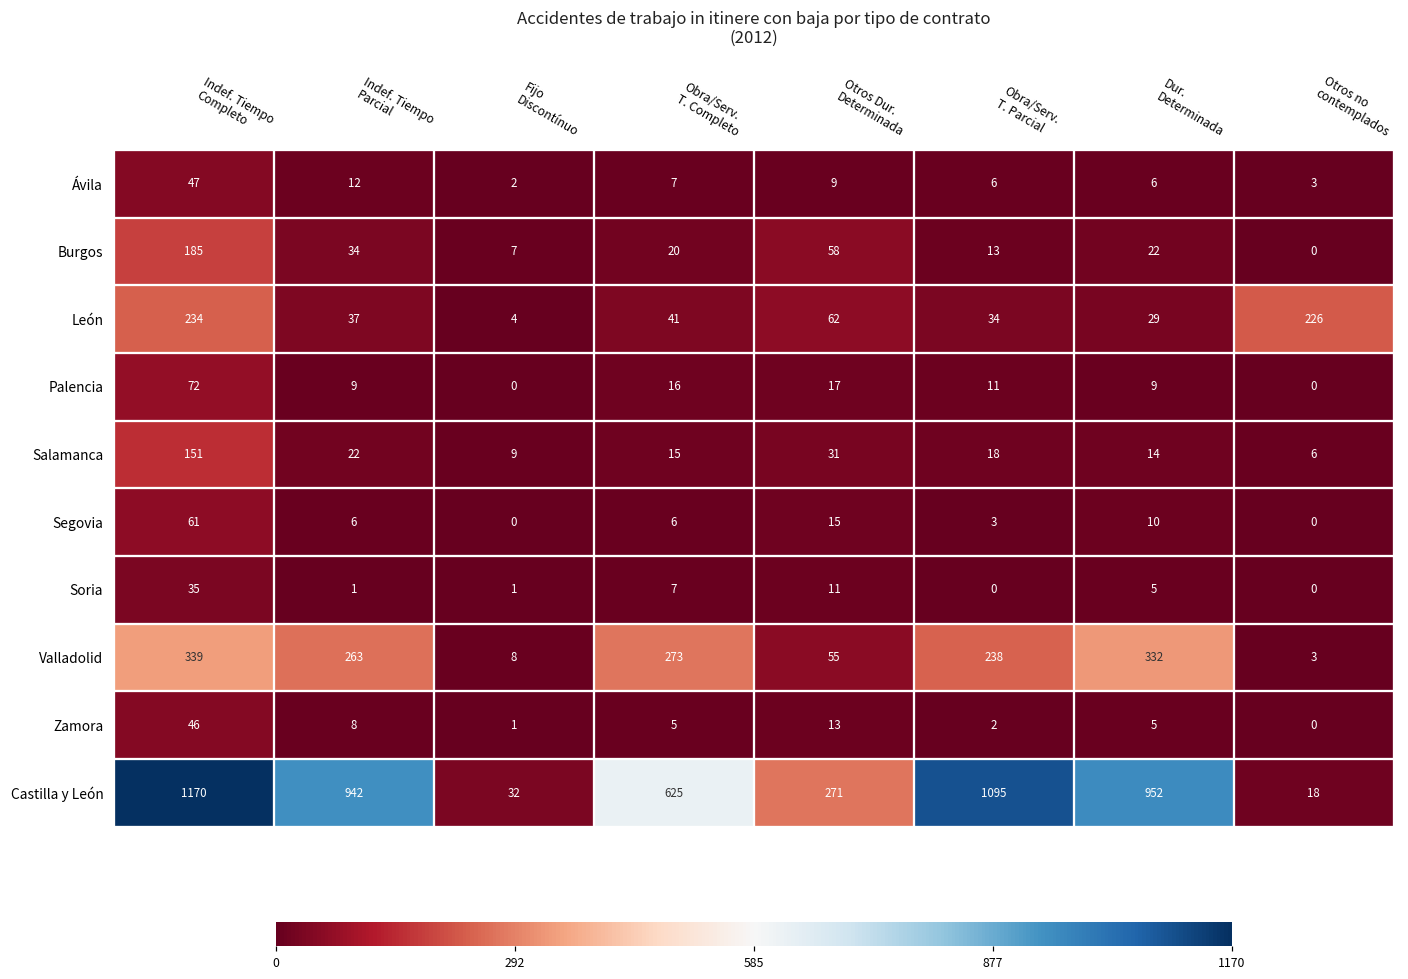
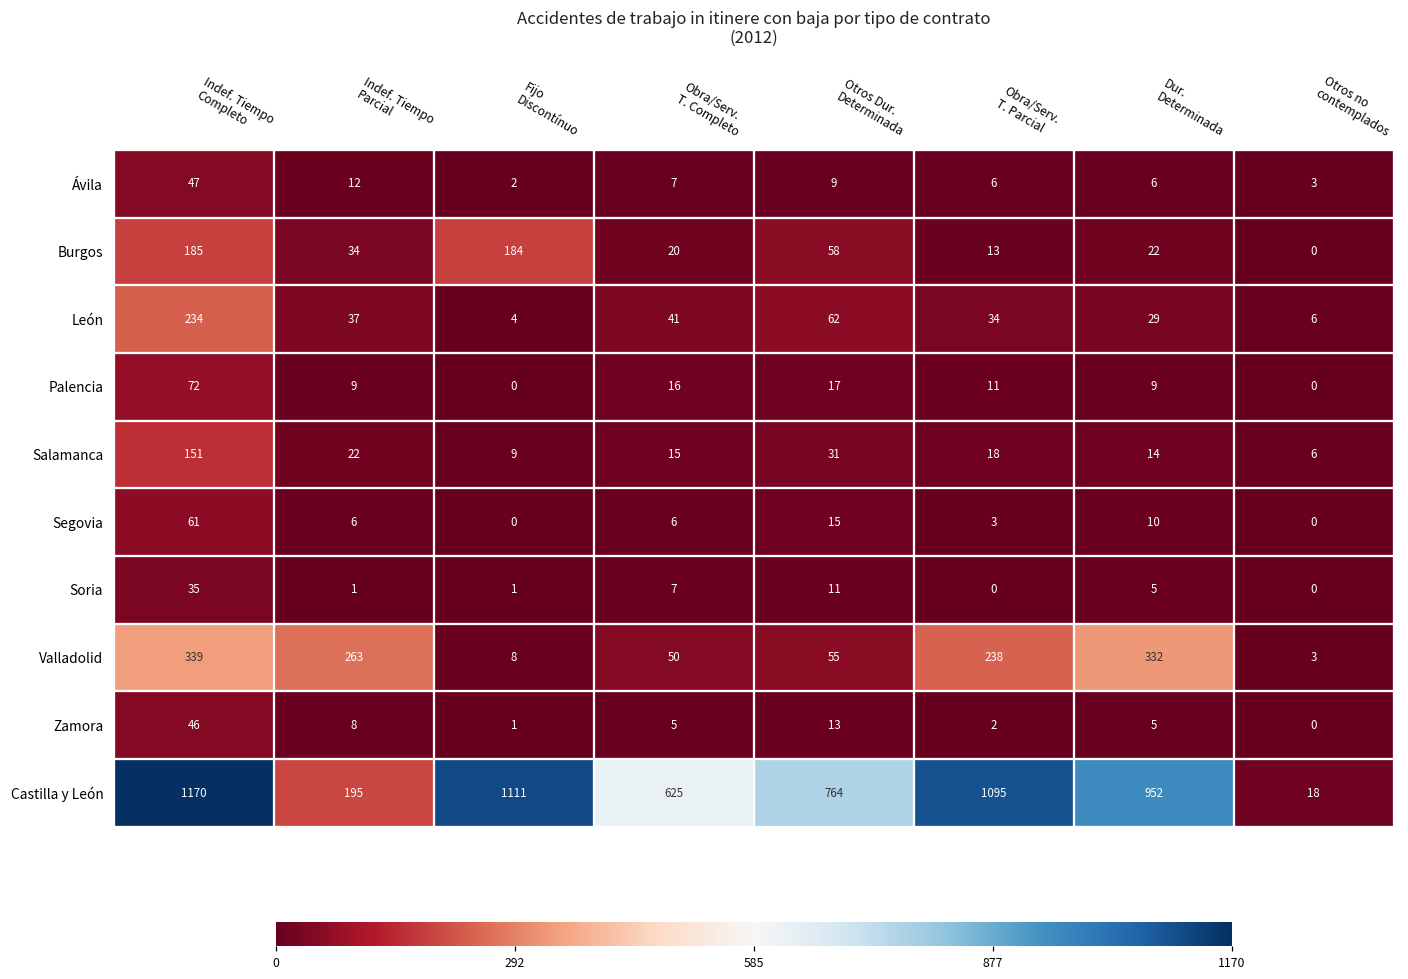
Burgos, Fijo Discontínuo: 7 -> 184
León, Otros no contemplados: 226 -> 6
Valladolid, Obra/Serv. T. Completo: 273 -> 50
Castilla y León, Indef. Tiempo Parcial: 942 -> 195
Castilla y León, Fijo Discontínuo: 32 -> 1111
Castilla y León, Otros Dur. Determinada: 271 -> 764
